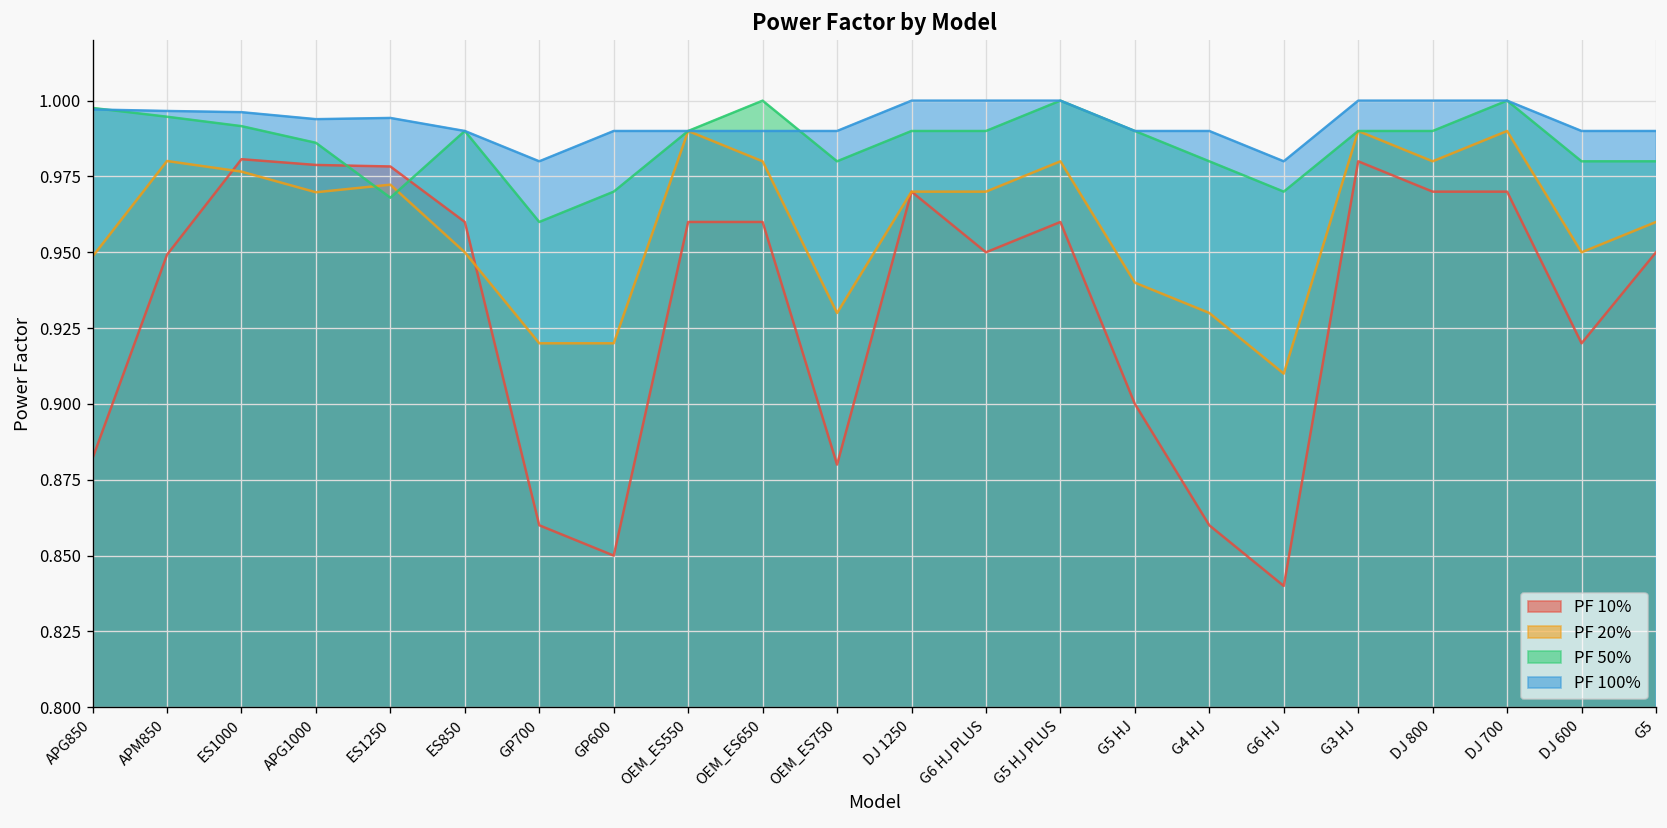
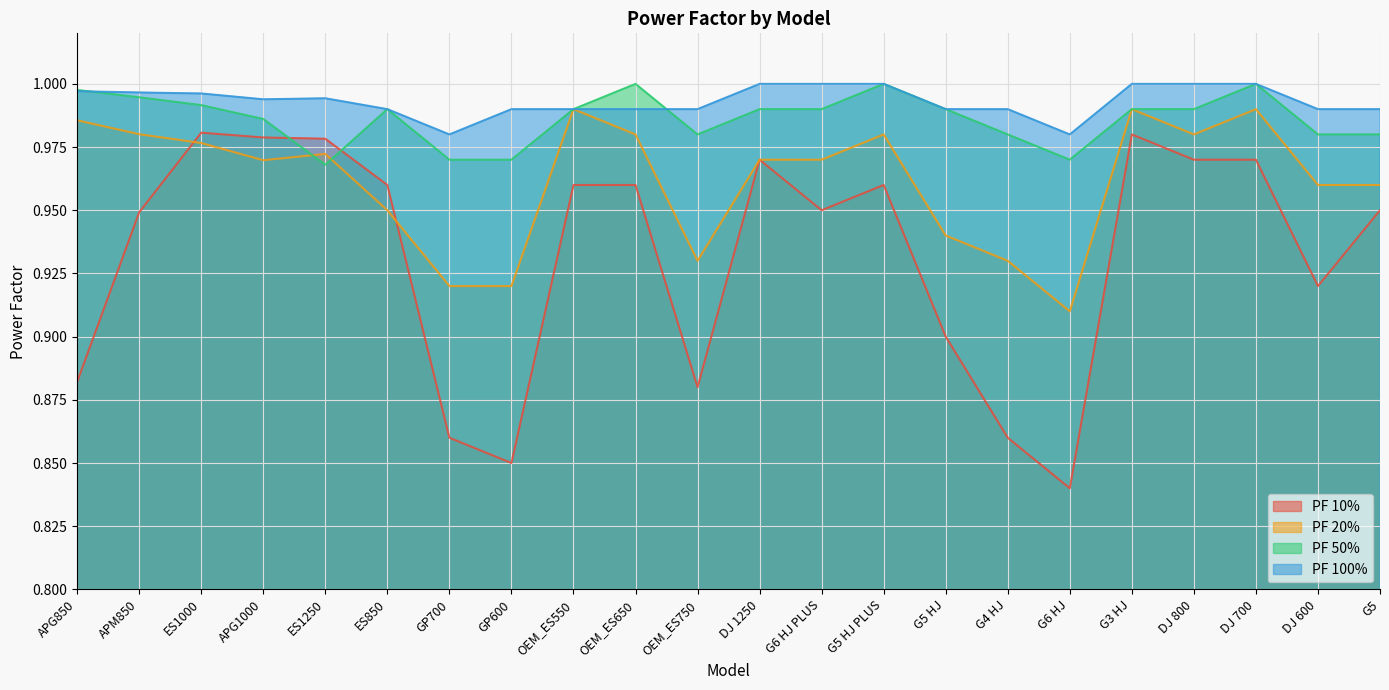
PF 20%, APG850: 0.949 -> 0.986
PF 50%, GP700: 0.96 -> 0.97
PF 20%, DJ 600: 0.95 -> 0.96
